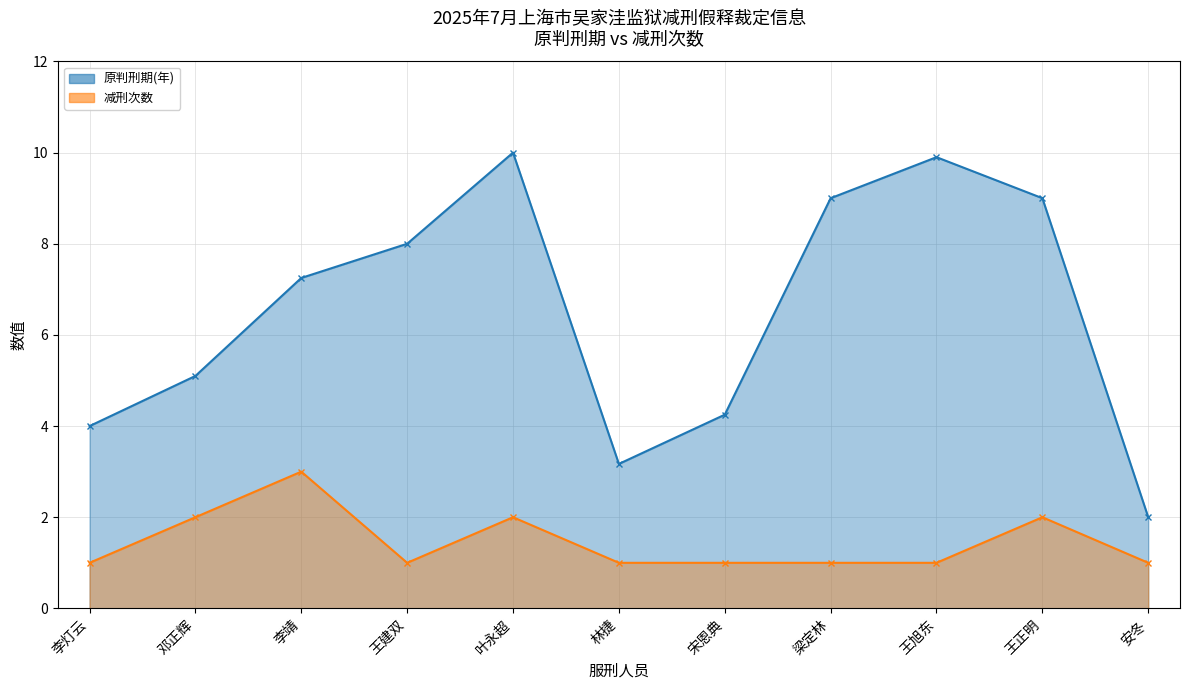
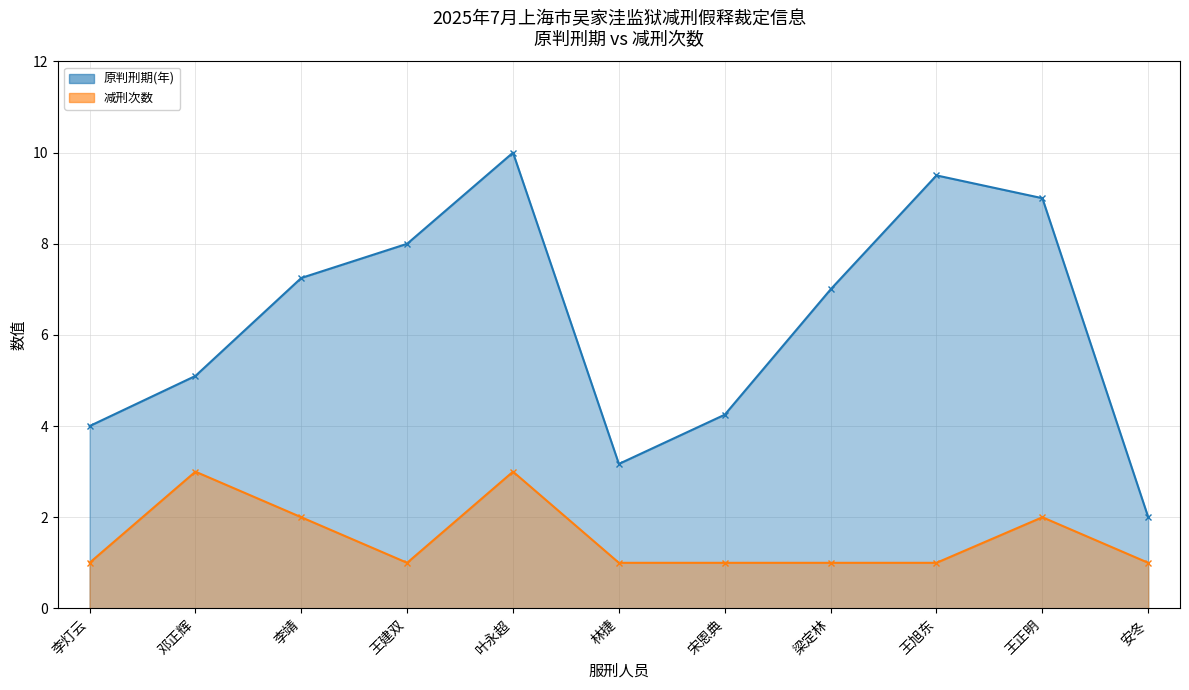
减刑次数, 邓正辉: 2 -> 3
减刑次数, 李靖: 3 -> 2
减刑次数, 叶永超: 2 -> 3
原判刑期(年), 梁定林: 9 -> 7
原判刑期(年), 王旭东: 9.9 -> 9.5
